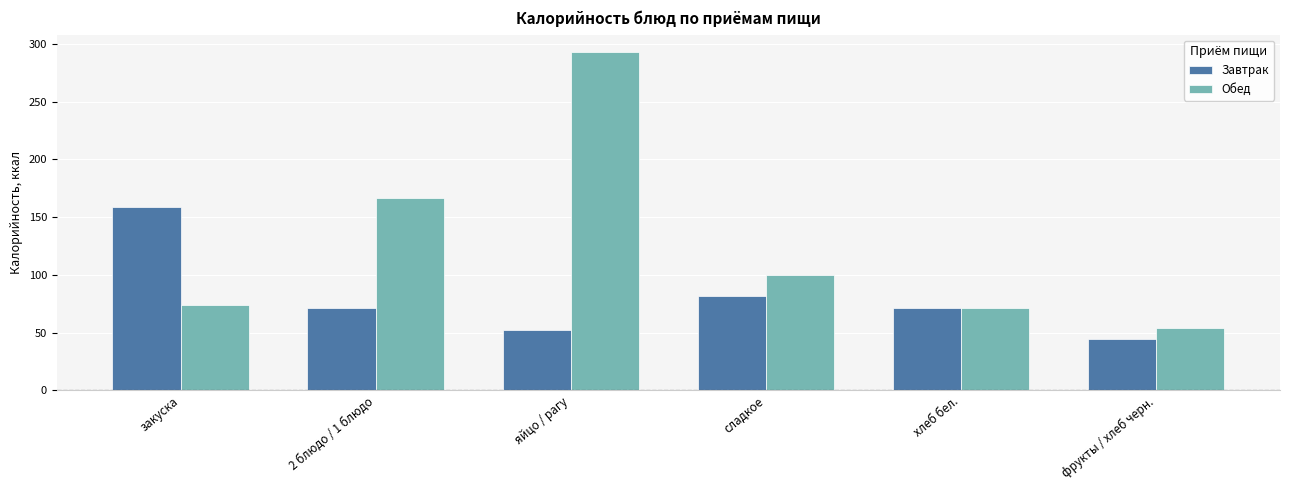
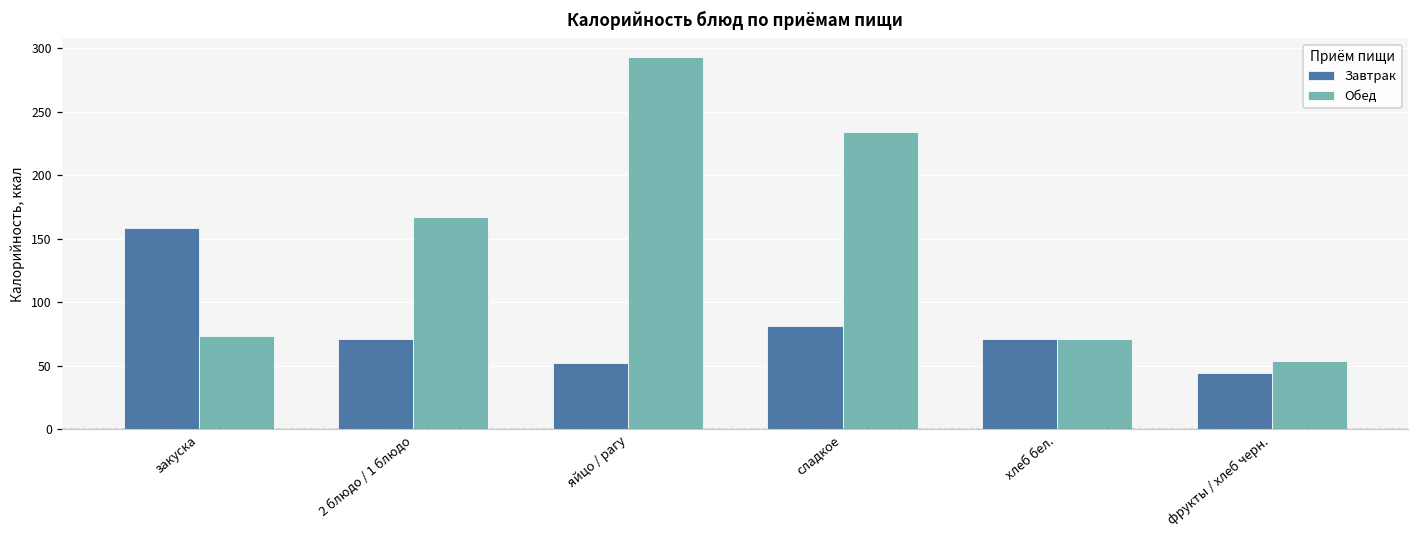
Обед, сладкое: 100 -> 234
